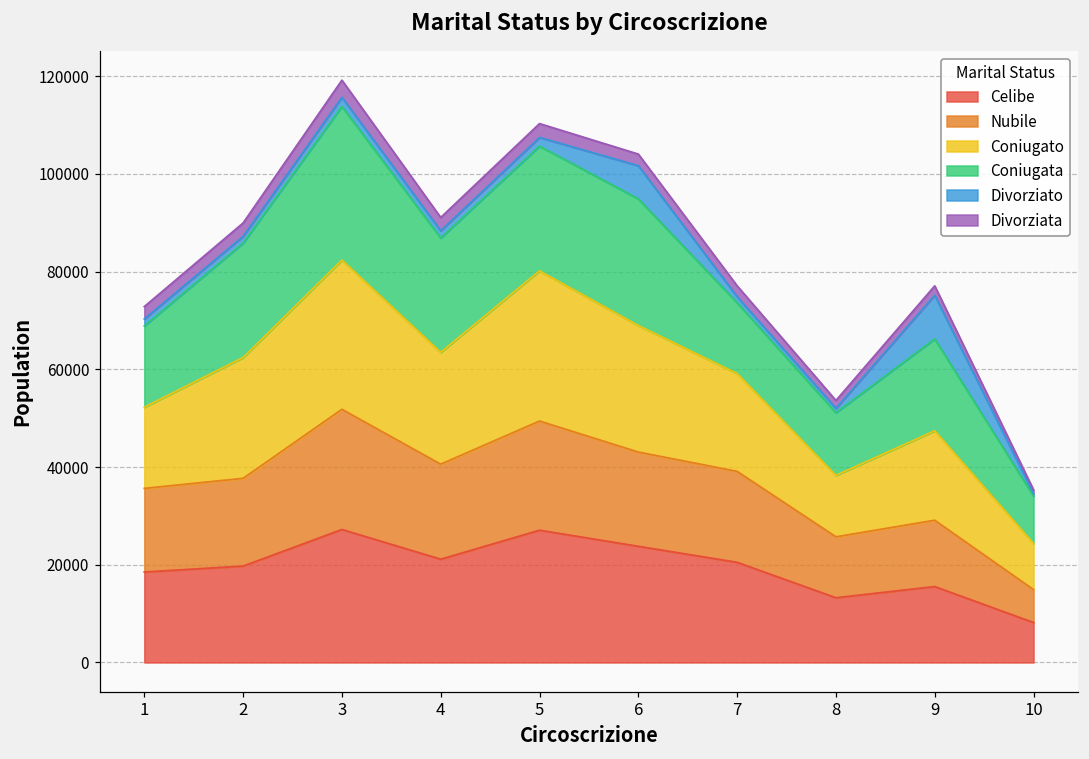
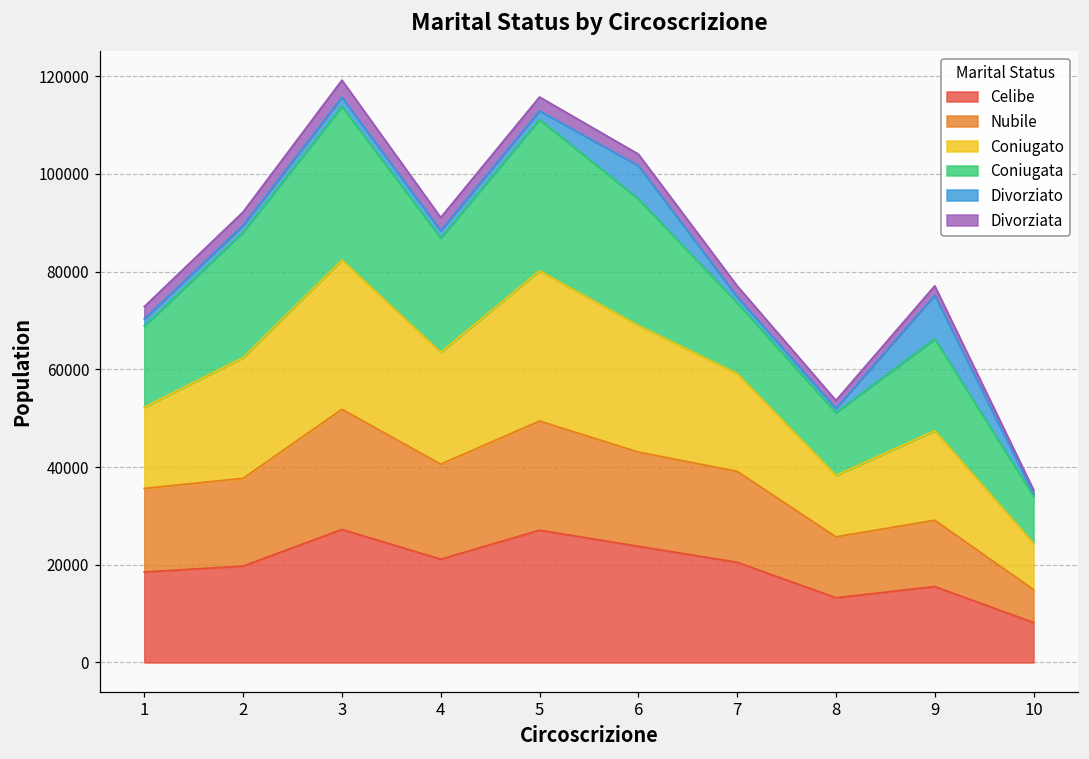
Coniugata, 2: 23000 -> 26000
Coniugata, 5: 26000 -> 31000
